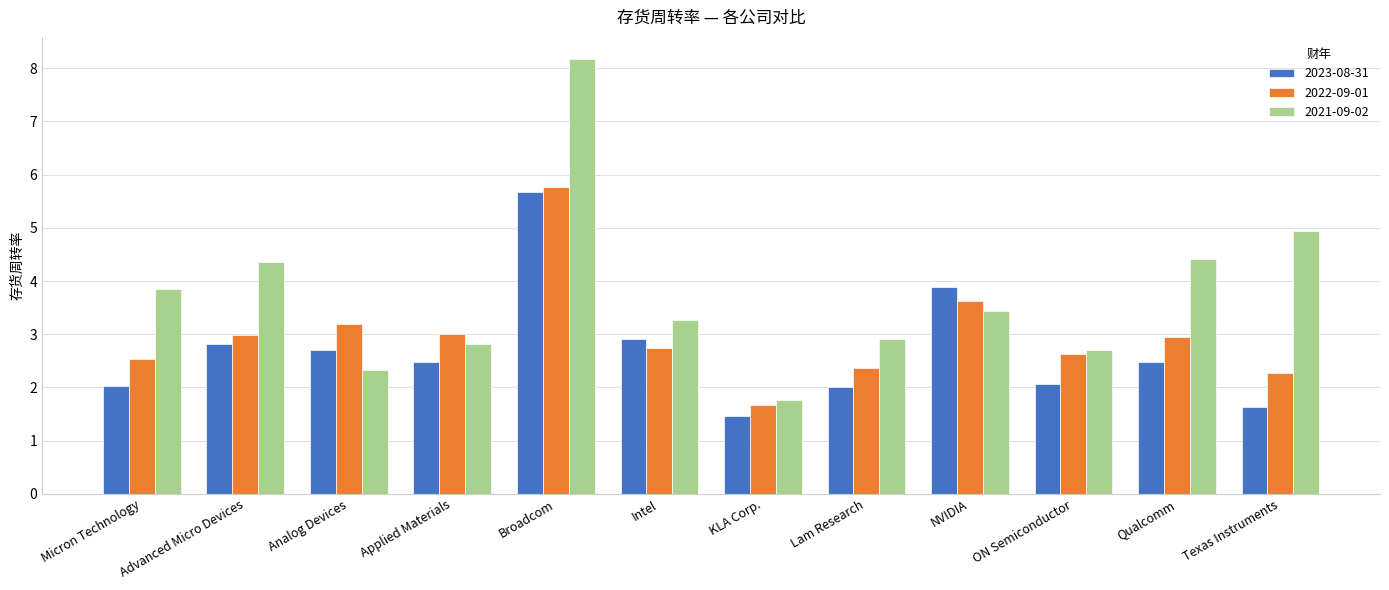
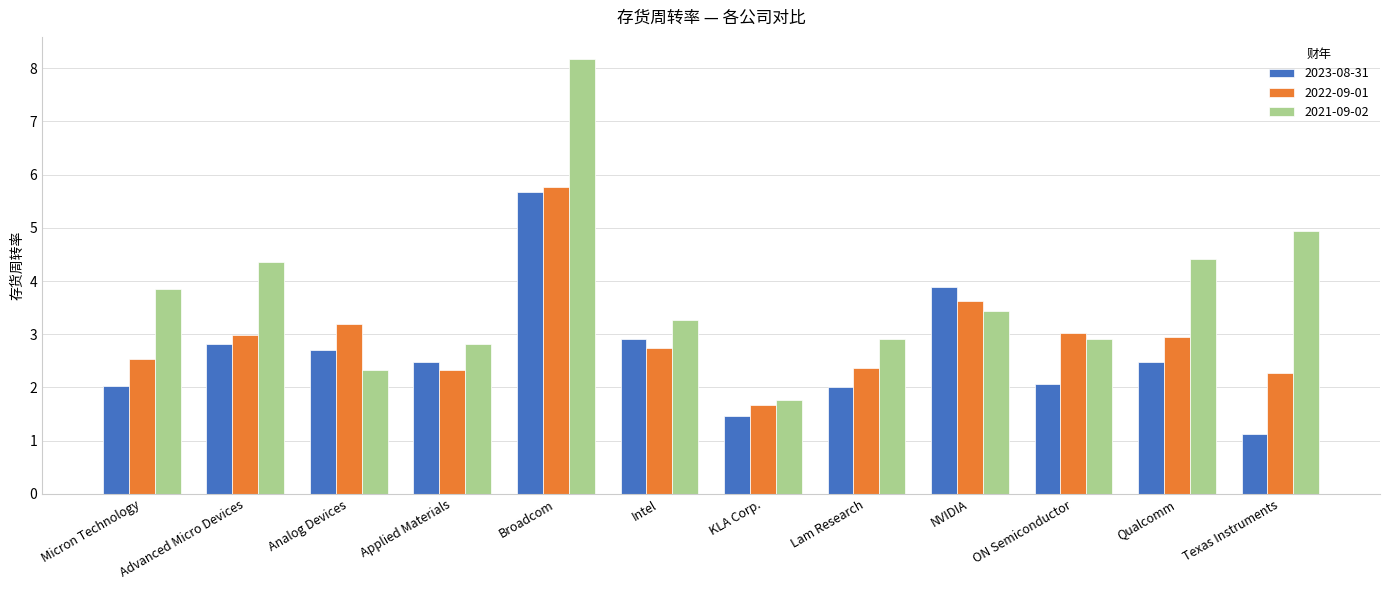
2022-09-01, Applied Materials: 3.0 -> 2.3
2022-09-01, ON Semiconductor: 2.6 -> 3.0
2021-09-02, ON Semiconductor: 2.7 -> 2.9
2023-08-31, Texas Instruments: 1.6 -> 1.1
